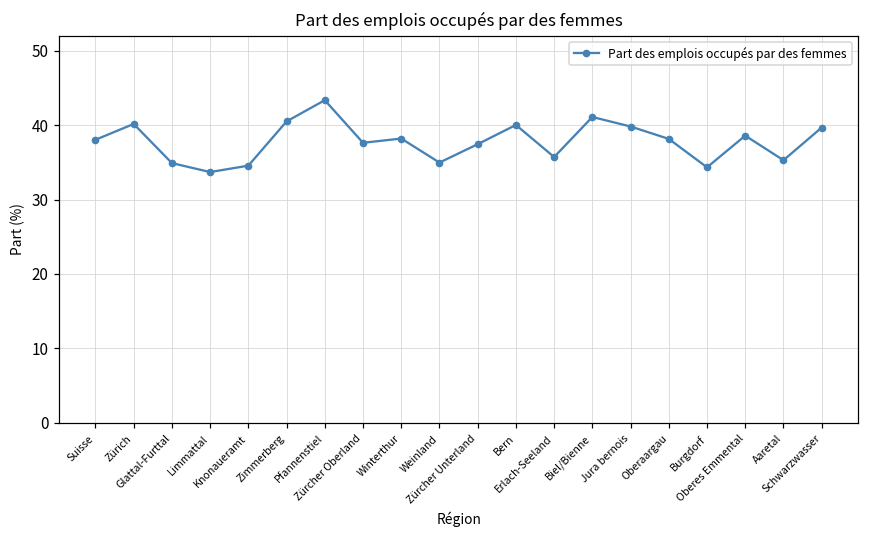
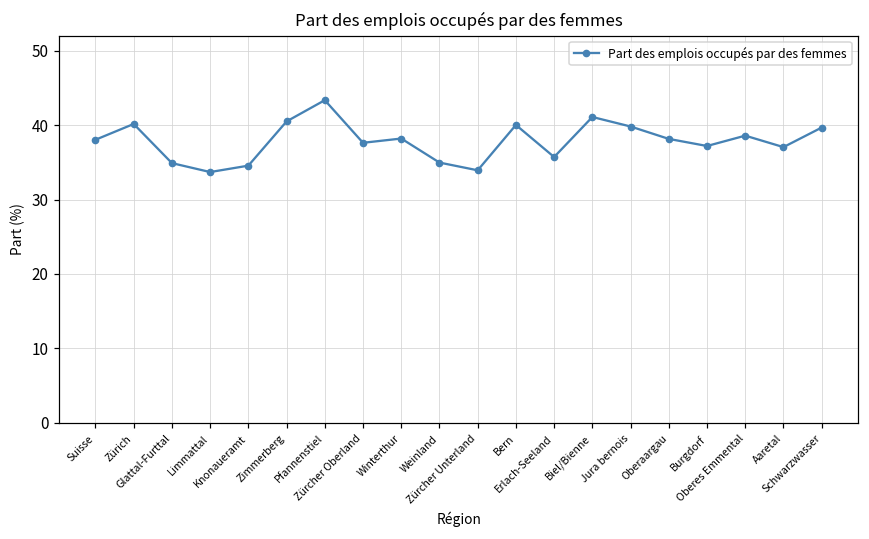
Zürcher Unterland: 37 -> 34
Burgdorf: 34 -> 37
Aaretal: 35 -> 37
